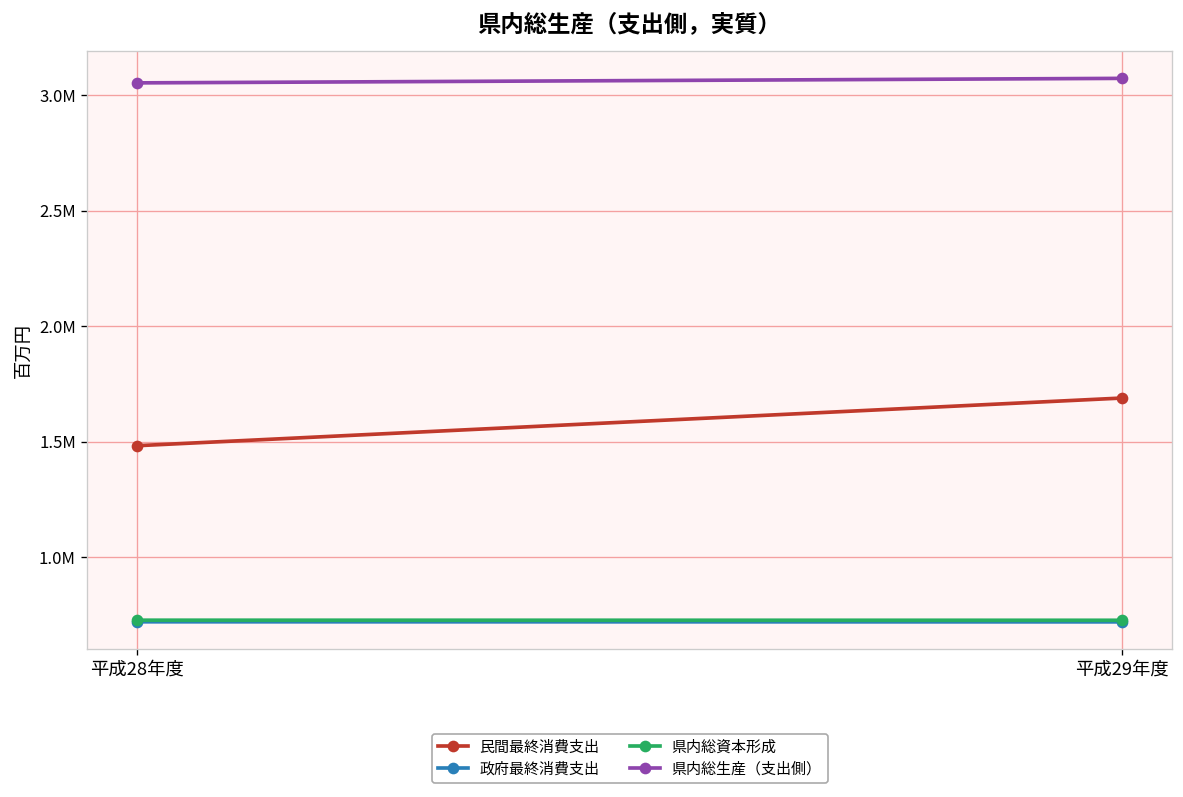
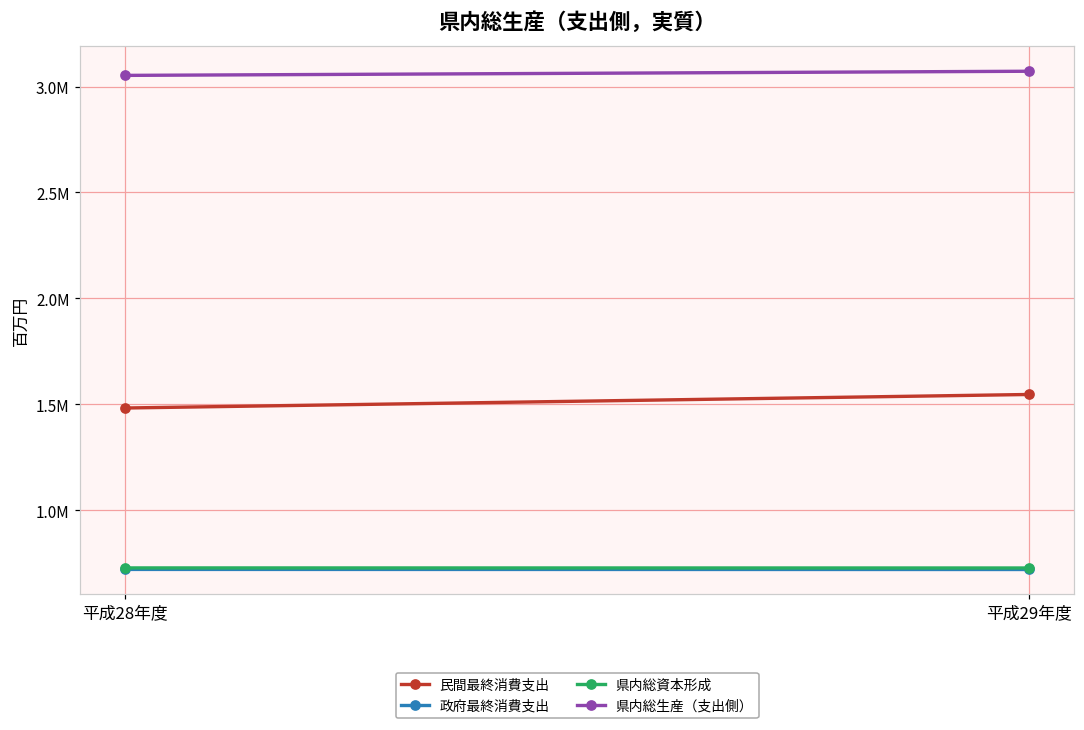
民間最終消費支出, 平成29年度: 1690000 -> 1550000
